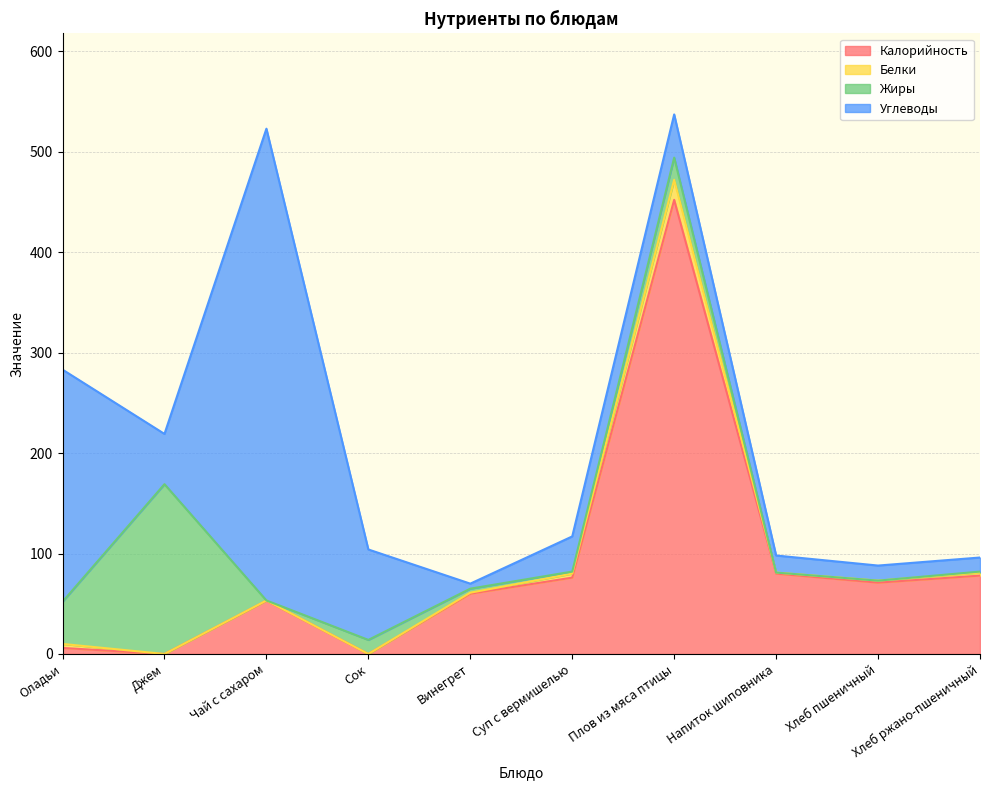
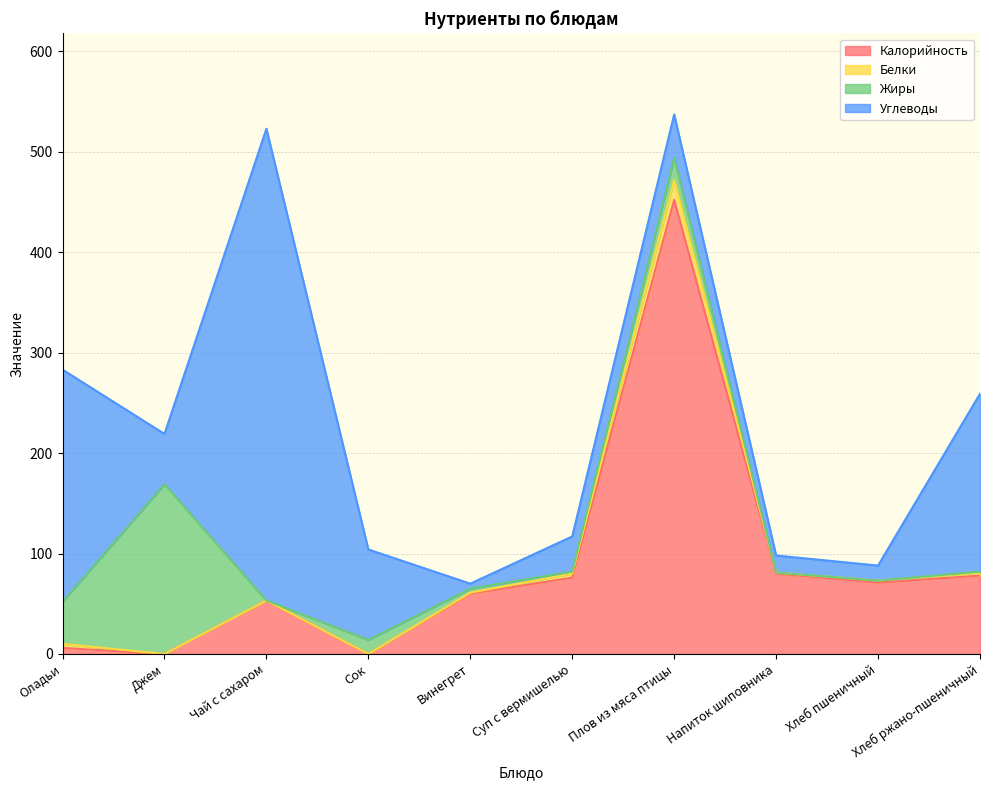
Углеводы, Хлеб ржано-пшеничный: 14 -> 177
